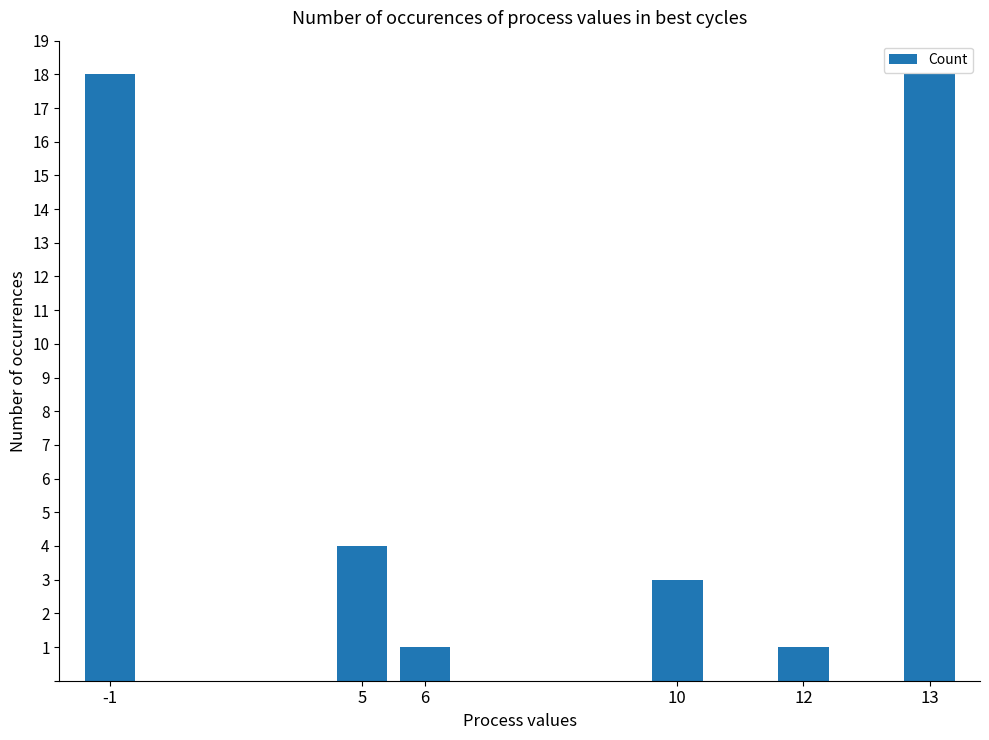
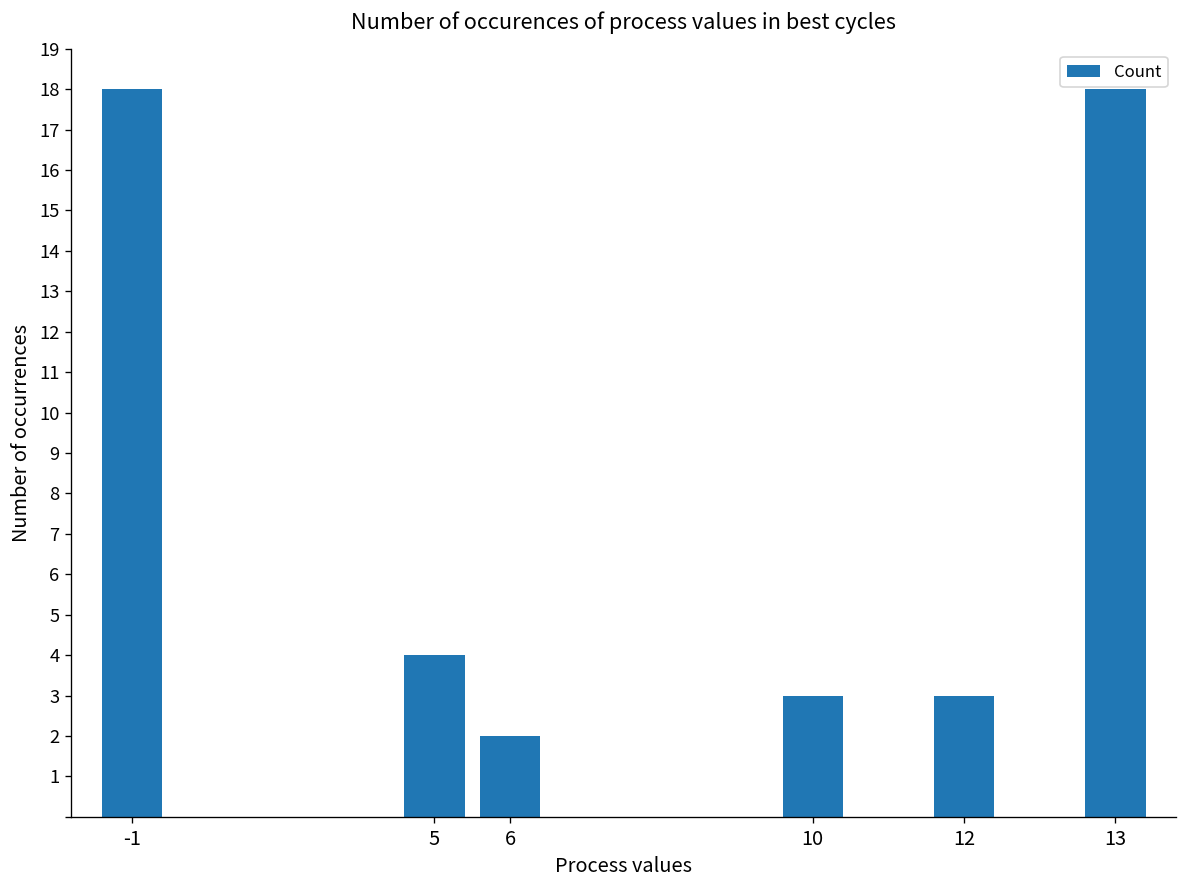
6: 1 -> 2
12: 1 -> 3
